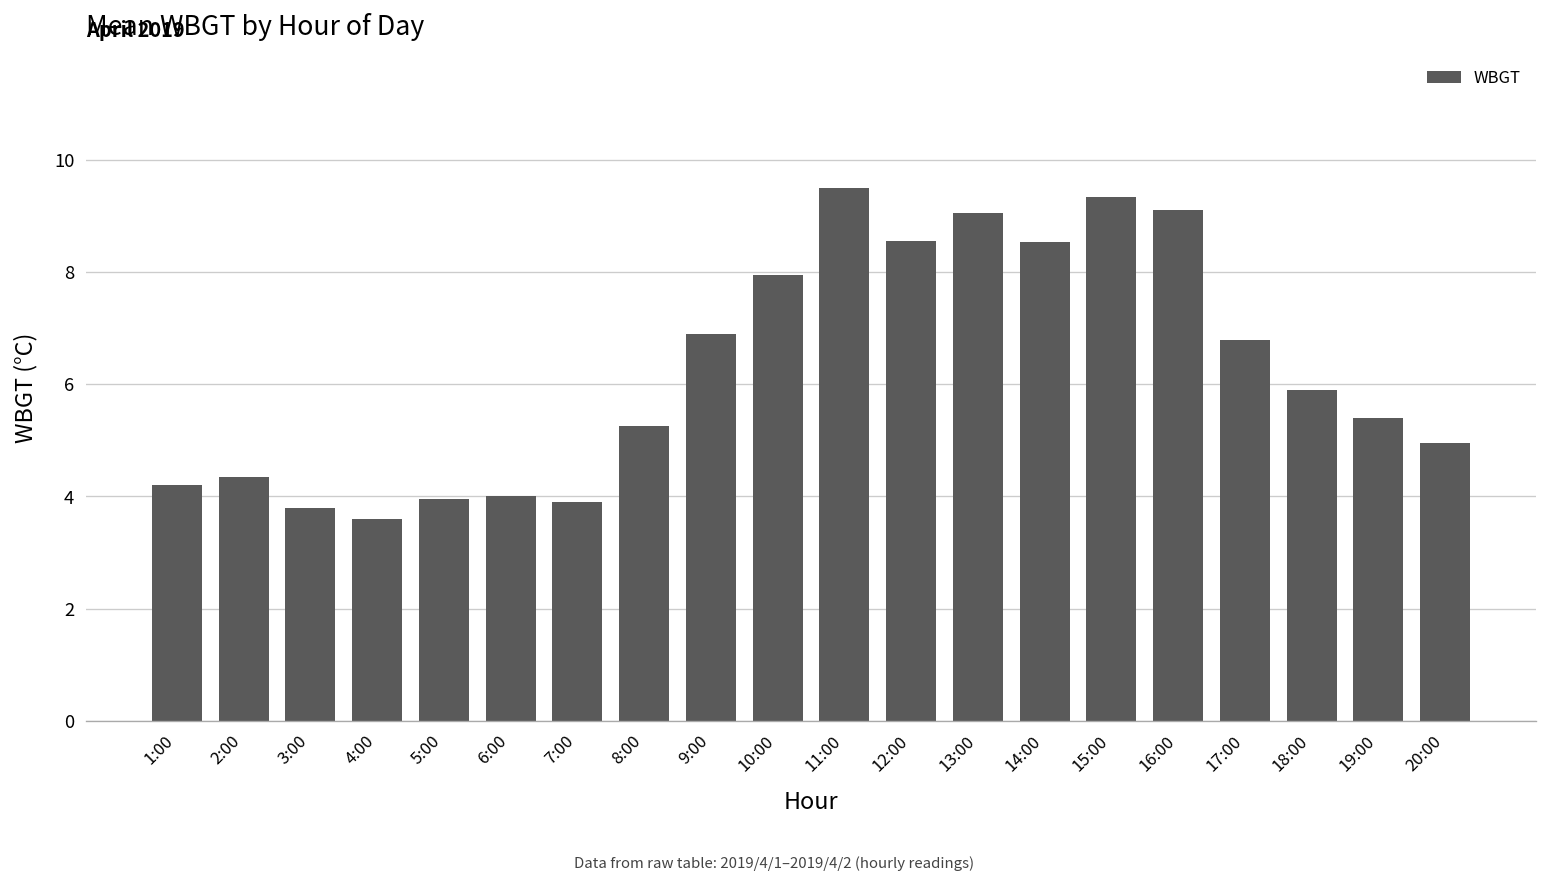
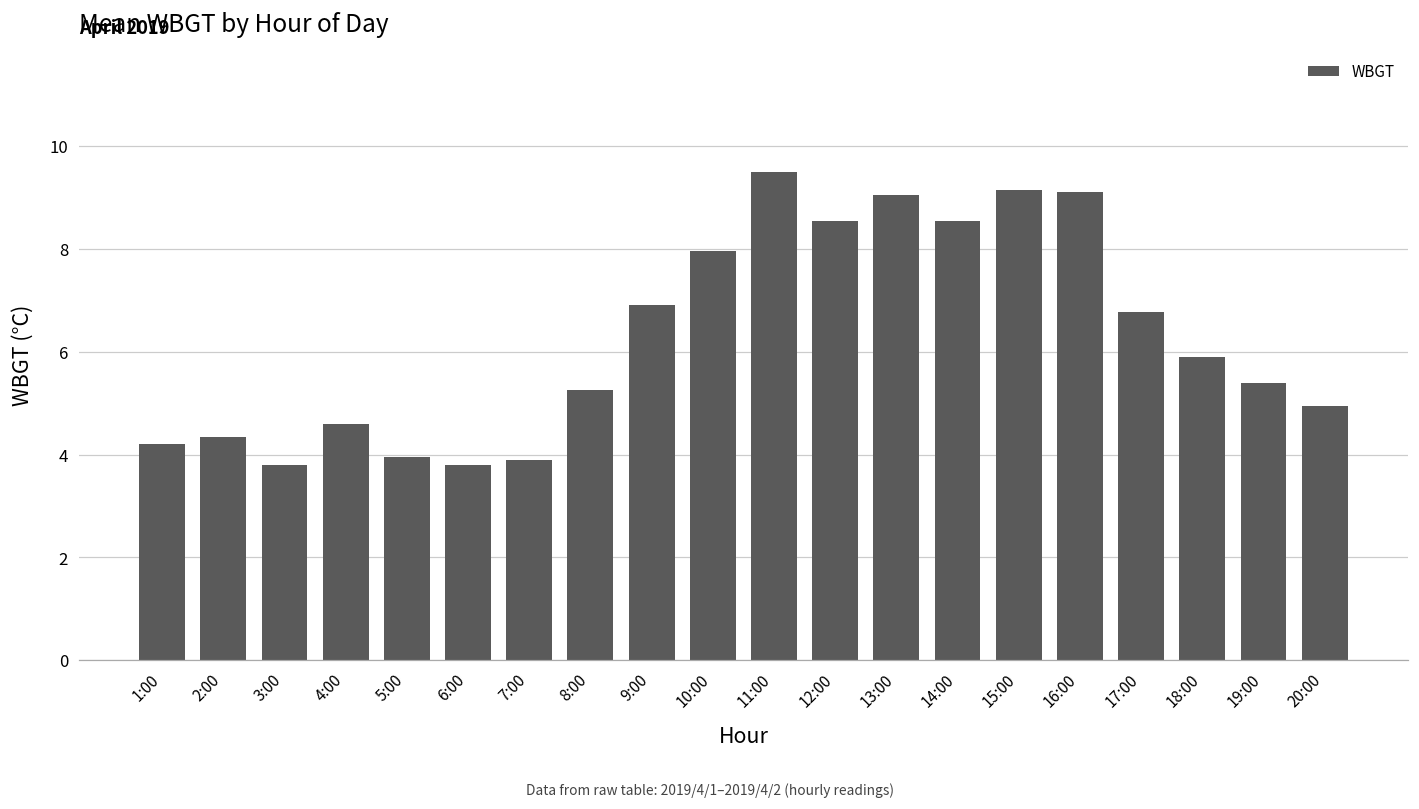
4:00: 3.6 -> 4.6
6:00: 4.0 -> 3.8
15:00: 9.3 -> 9.2
